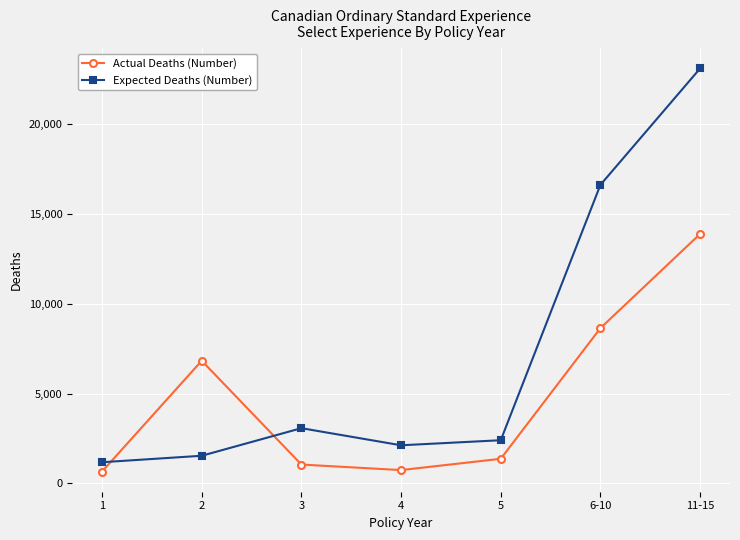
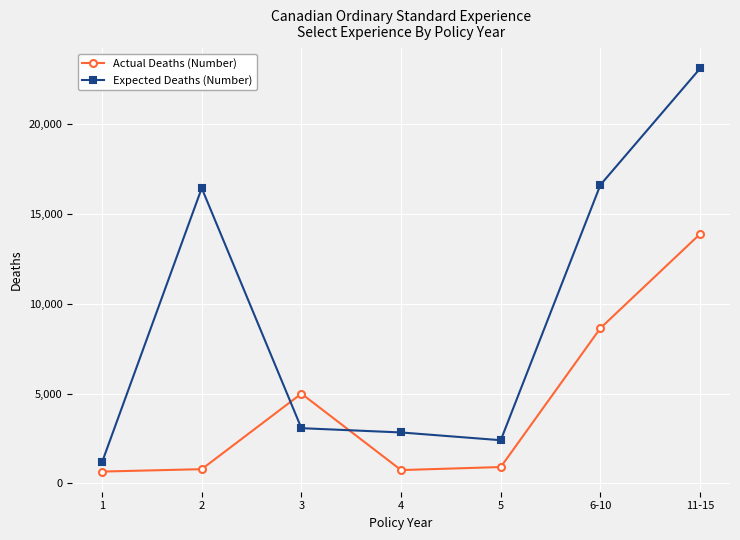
Actual Deaths (Number), 2: 6,800 -> 800
Expected Deaths (Number), 2: 1,500 -> 16,400
Actual Deaths (Number), 3: 1,100 -> 5,000
Expected Deaths (Number), 4: 2,100 -> 2,800
Actual Deaths (Number), 5: 1,400 -> 900
